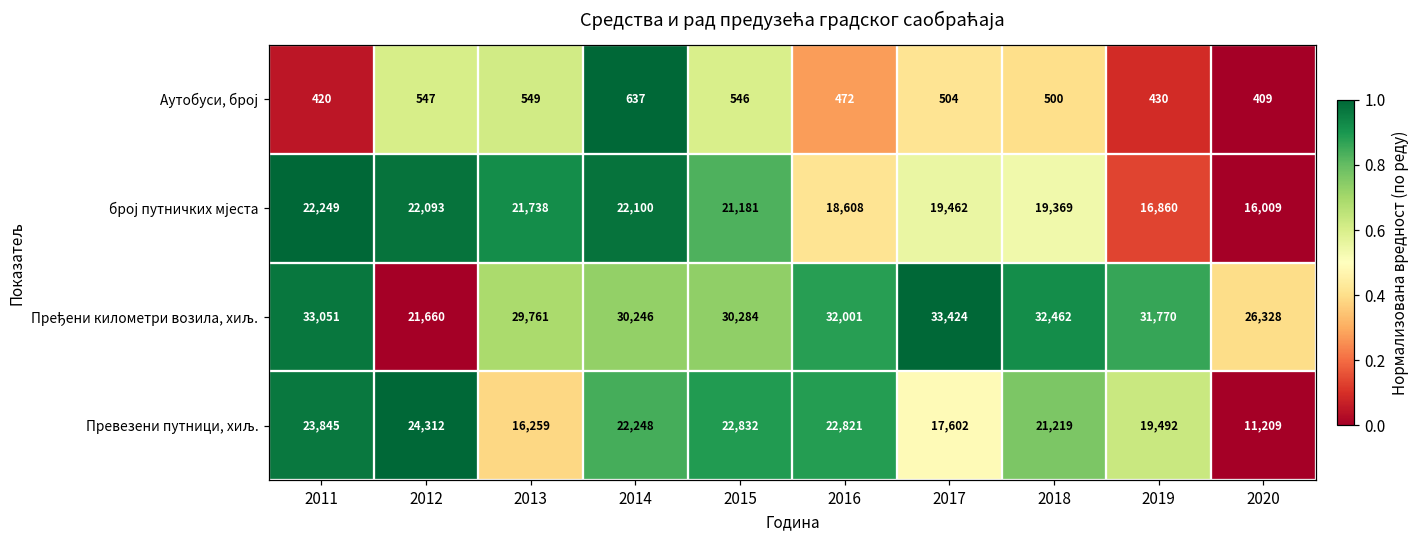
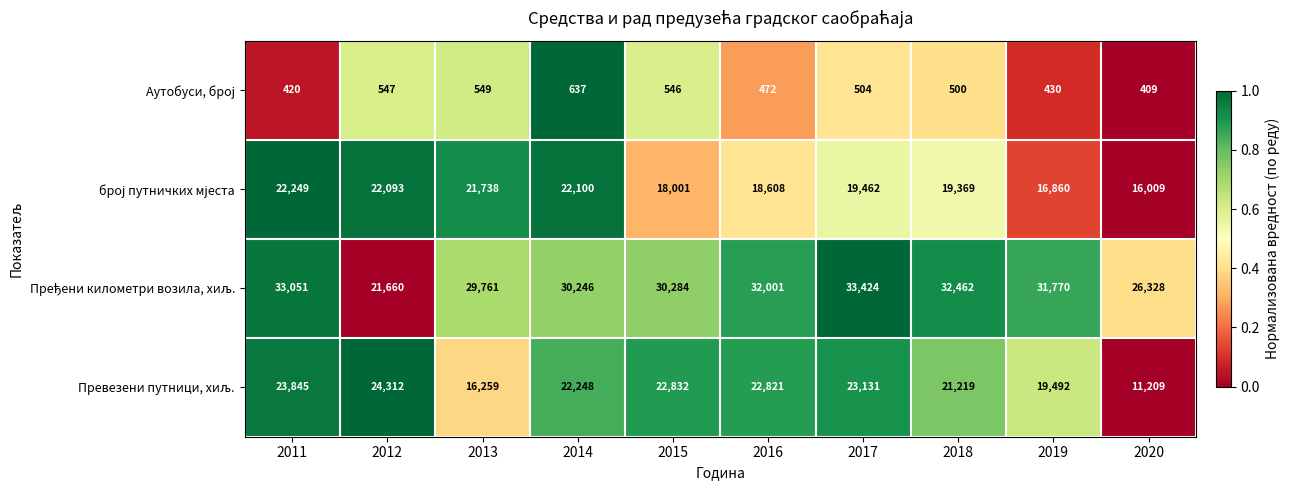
број путничких мјеста, 2015: 21,181 -> 18,001
Превезени путници, хиљ., 2017: 17,602 -> 23,131
